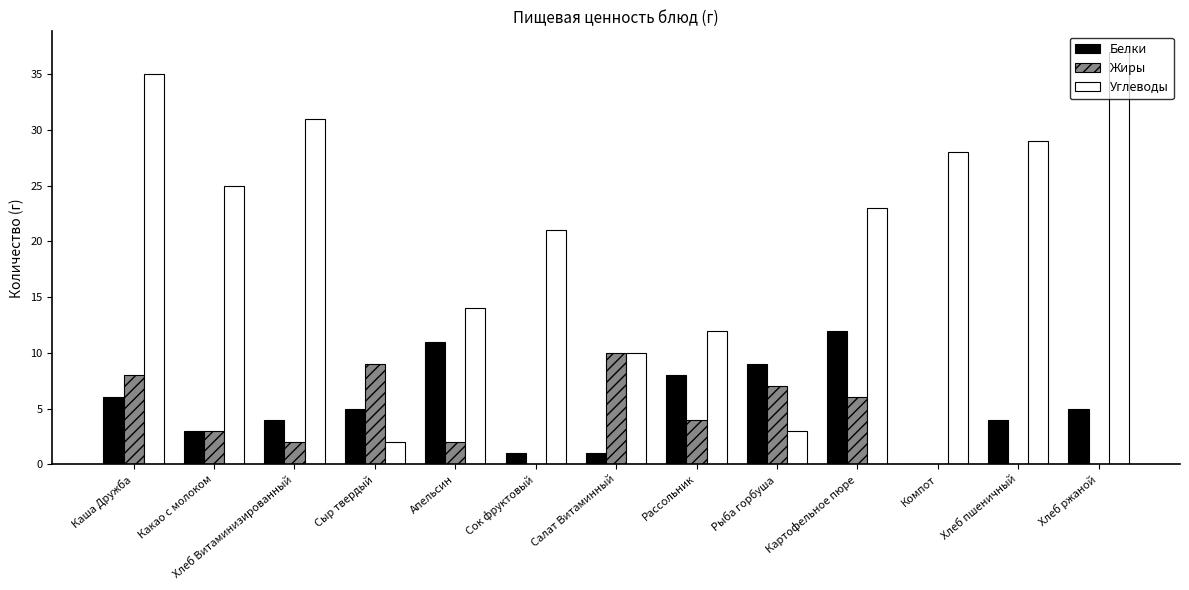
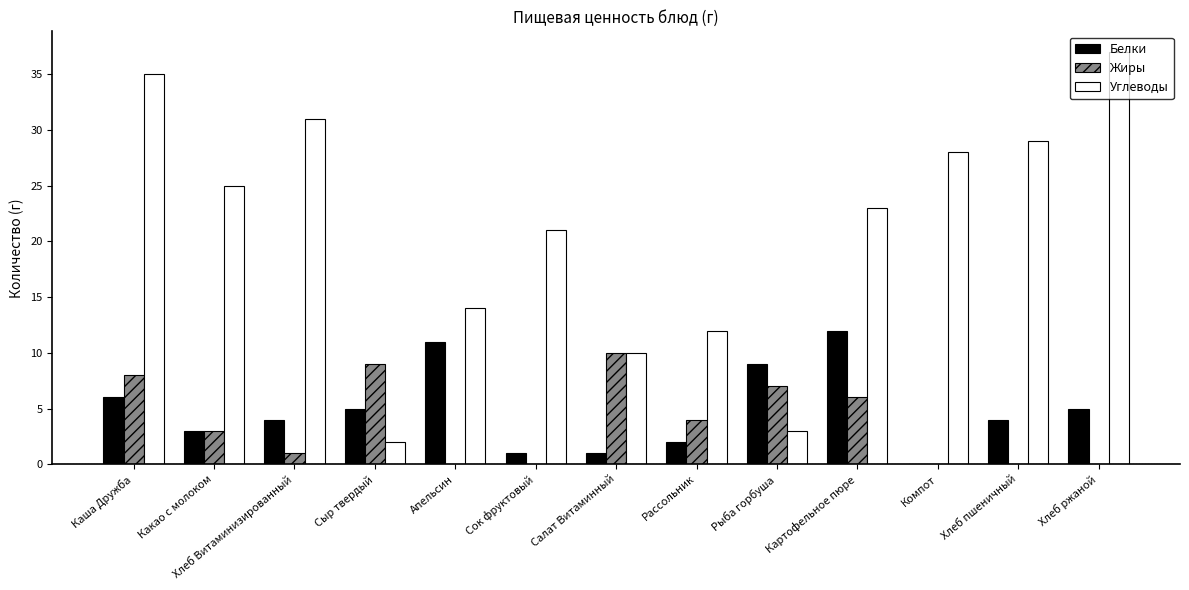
Жиры, Хлеб Витаминизированный: 2 -> 1
Жиры, Апельсин: 2 -> 0
Белки, Рассольник: 8 -> 2
